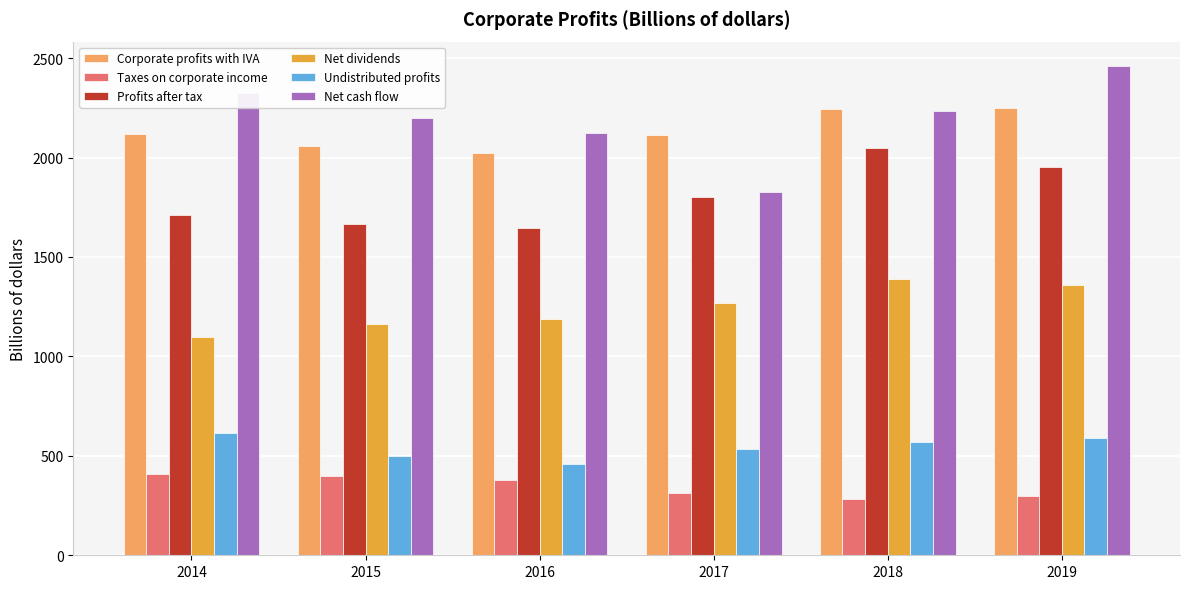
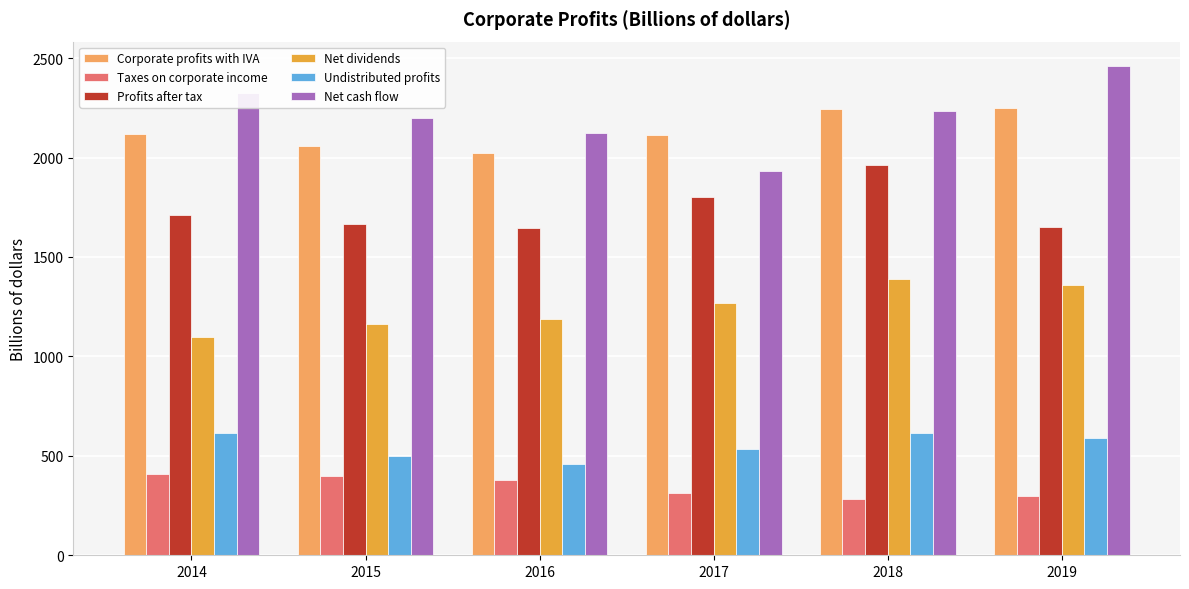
Net cash flow, 2017: 1830 -> 1930
Profits after tax, 2018: 2050 -> 1960
Undistributed profits, 2018: 570 -> 620
Profits after tax, 2019: 1950 -> 1650
